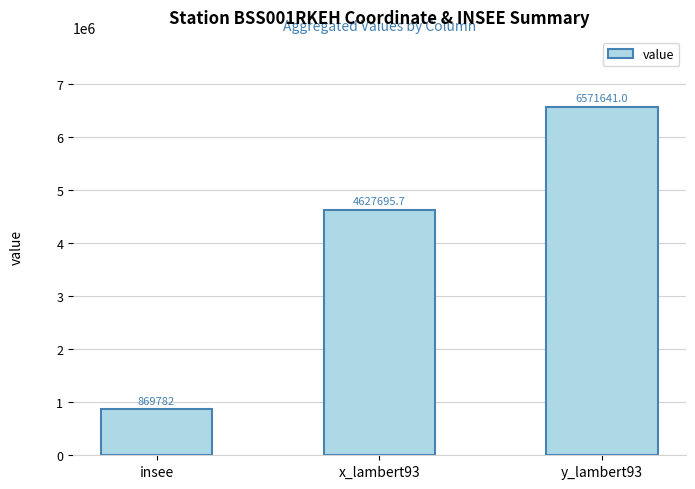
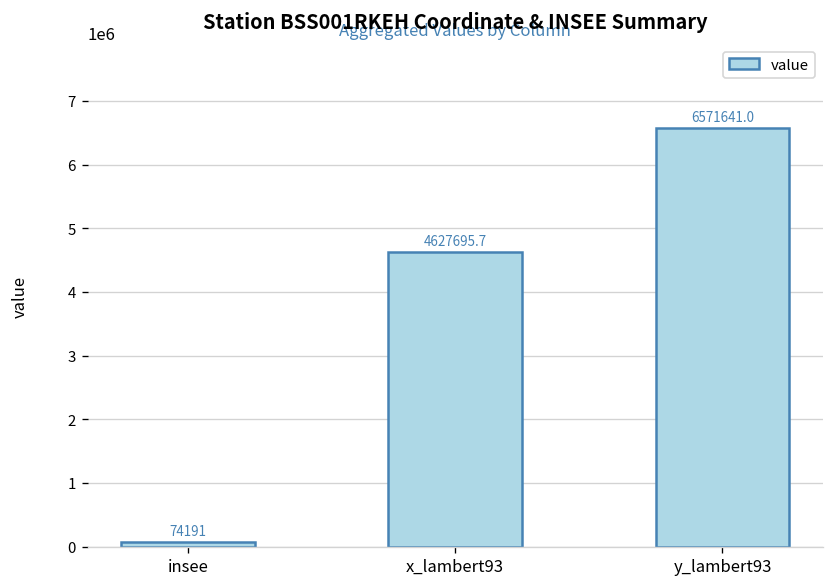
insee: 869782 -> 74191
